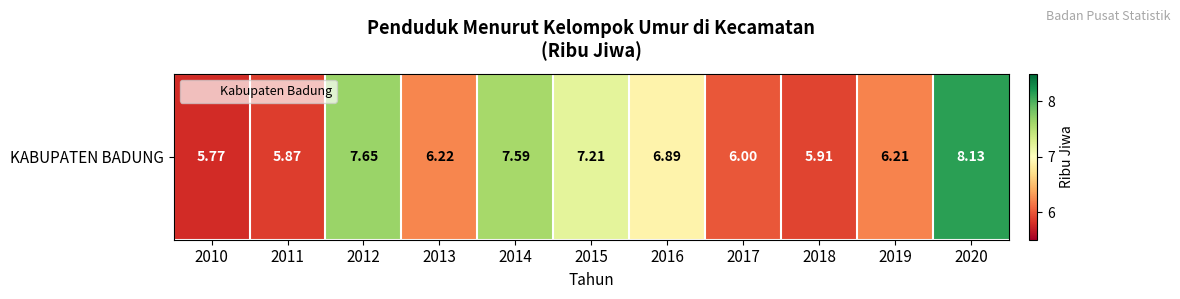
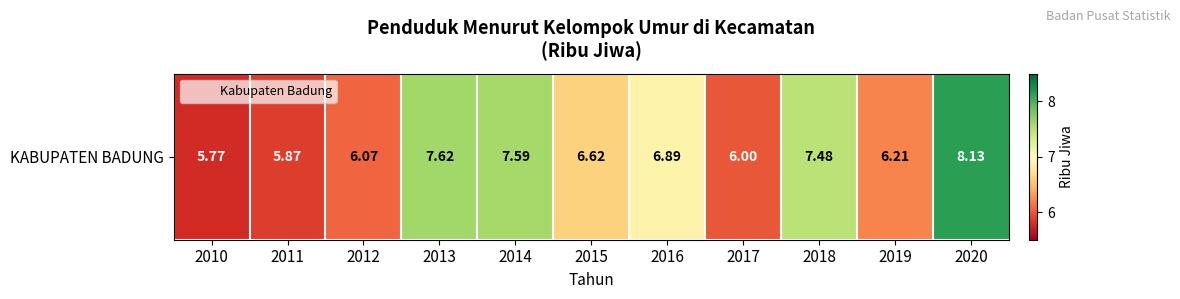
KABUPATEN BADUNG, 2012: 7.65 -> 6.07
KABUPATEN BADUNG, 2013: 6.22 -> 7.62
KABUPATEN BADUNG, 2015: 7.21 -> 6.62
KABUPATEN BADUNG, 2018: 5.91 -> 7.48
